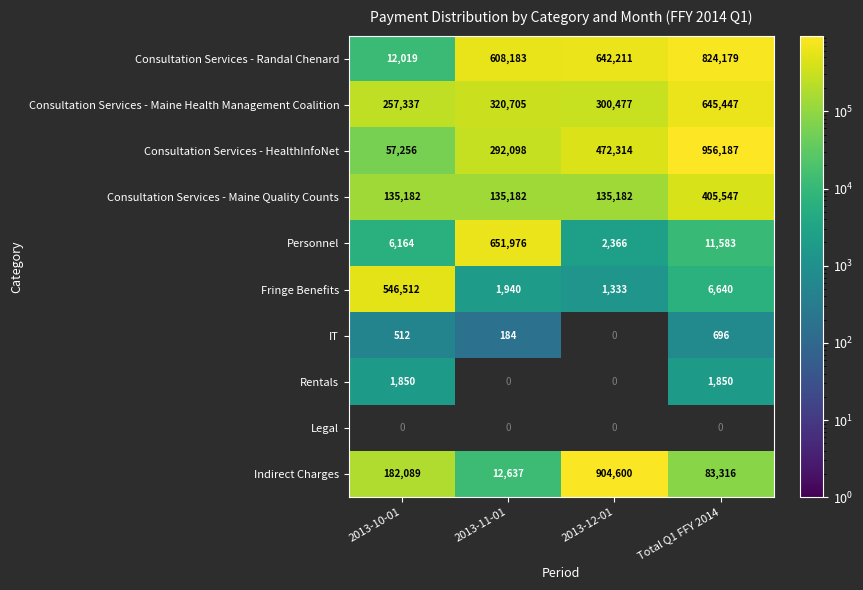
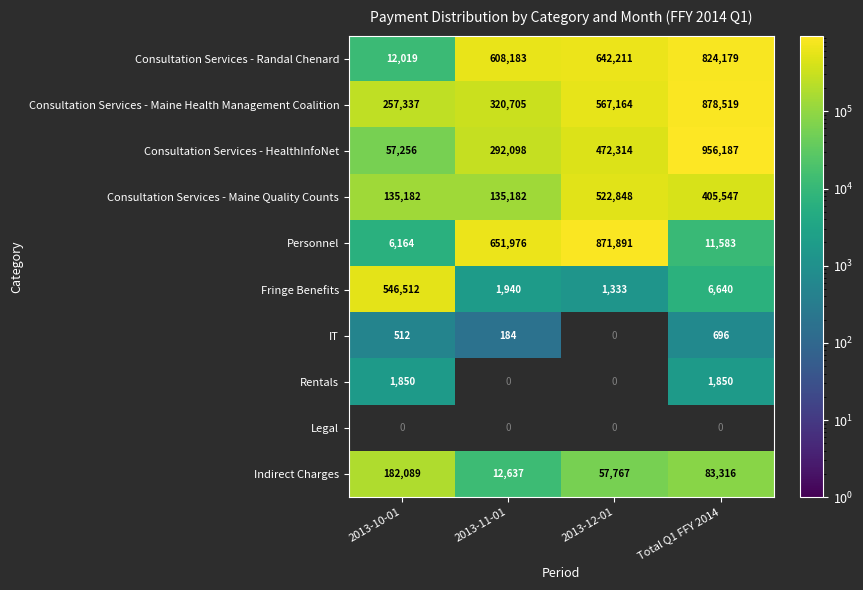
Consultation Services - Maine Health Management Coalition, 2013-12-01: 300,477 -> 567,164
Consultation Services - Maine Health Management Coalition, Total Q1 FFY 2014: 645,447 -> 878,519
Consultation Services - Maine Quality Counts, 2013-12-01: 135,182 -> 522,848
Personnel, 2013-12-01: 2,366 -> 871,891
Indirect Charges, 2013-12-01: 904,600 -> 57,767
